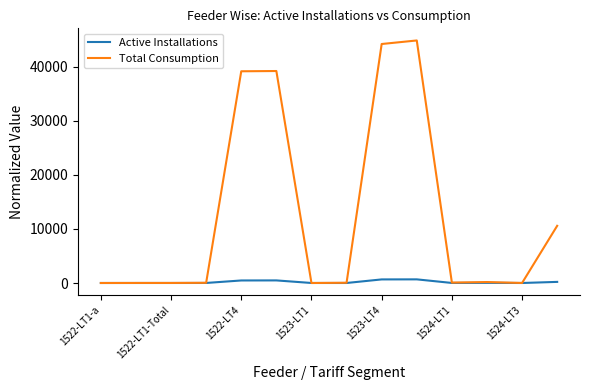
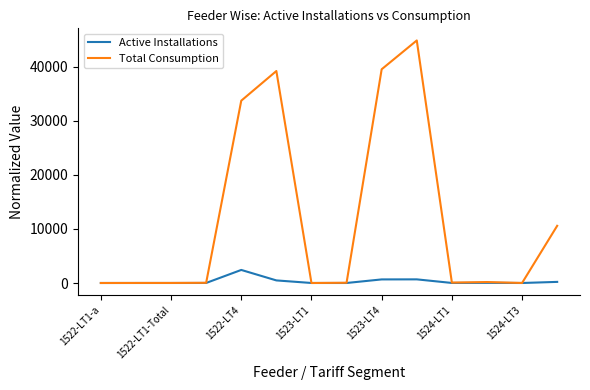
Active Installations, 1522-LT4: 0 -> 2000
Total Consumption, 1522-LT4: 39000 -> 34000
Total Consumption, 1523-LT4: 44000 -> 40000
